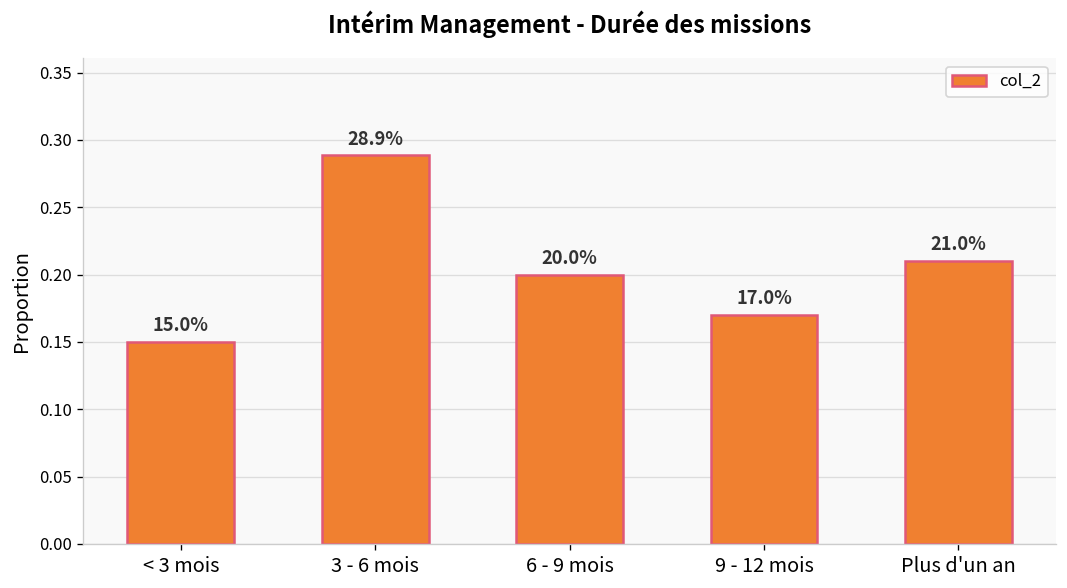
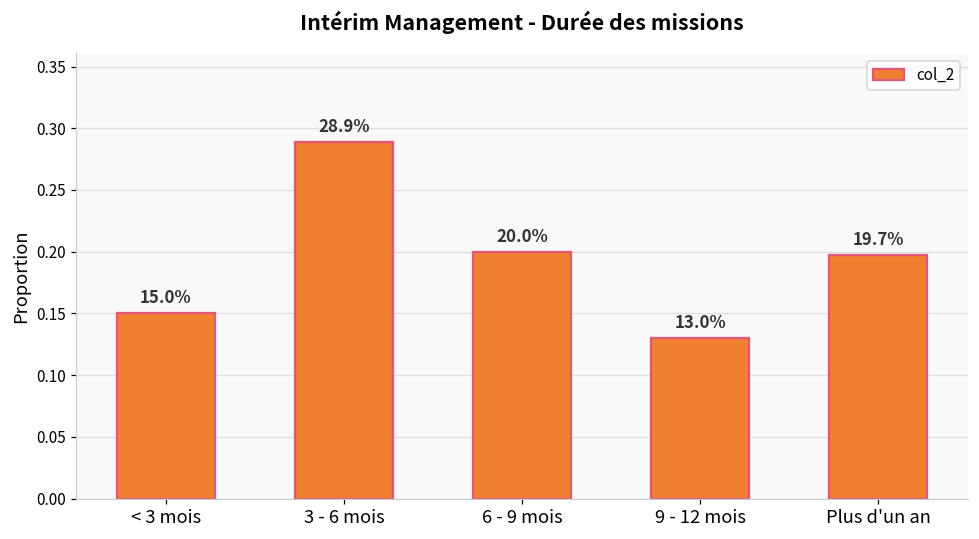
9 - 12 mois: 17.0% -> 13.0%
Plus d'un an: 21.0% -> 19.7%
